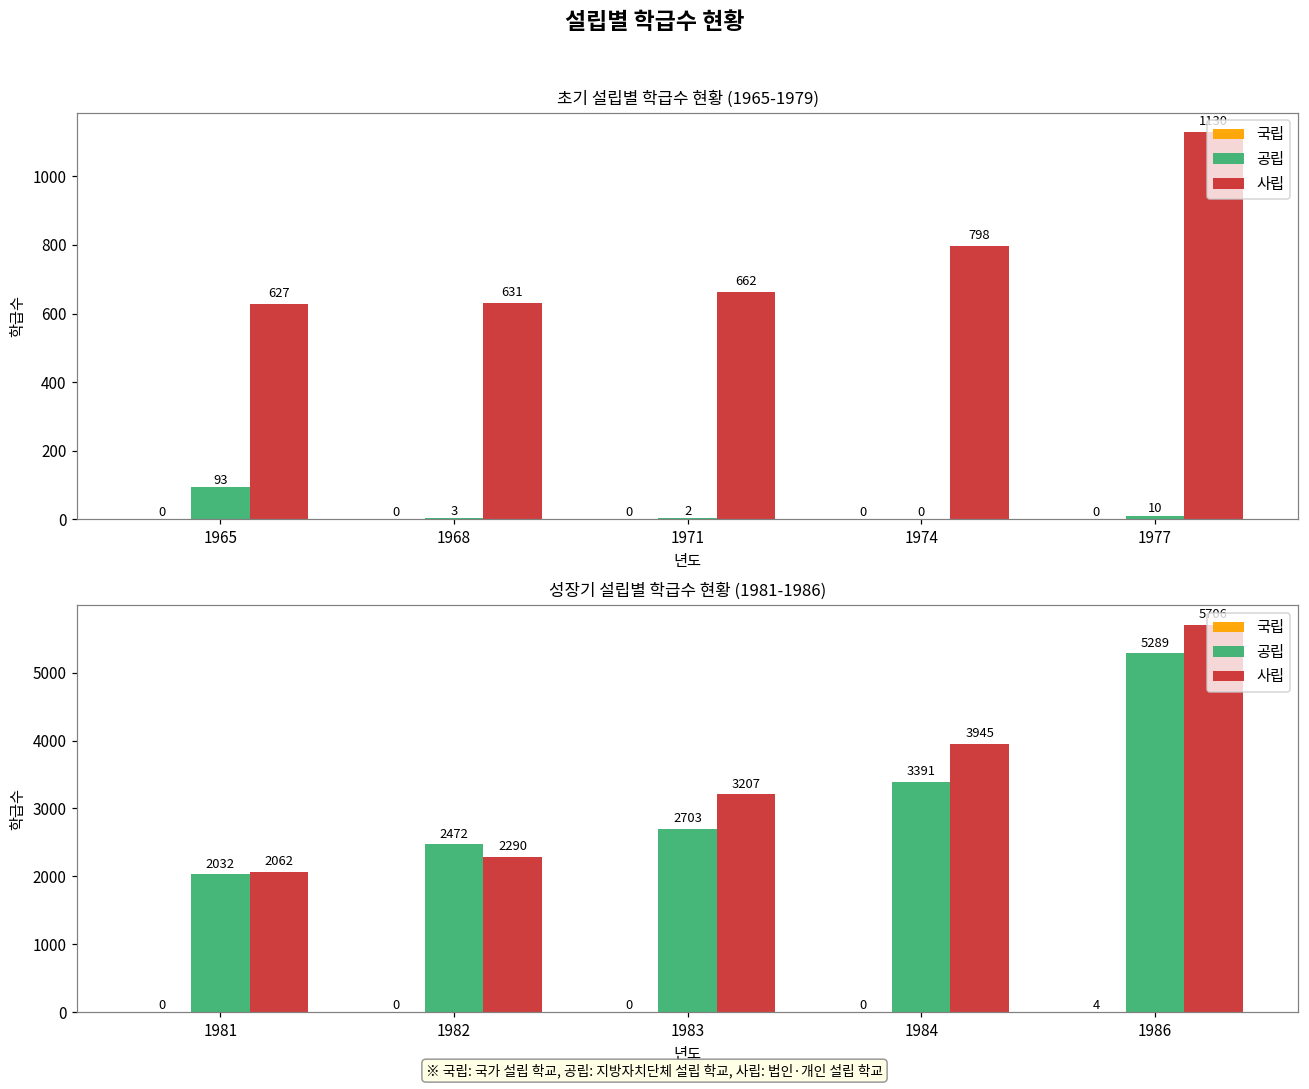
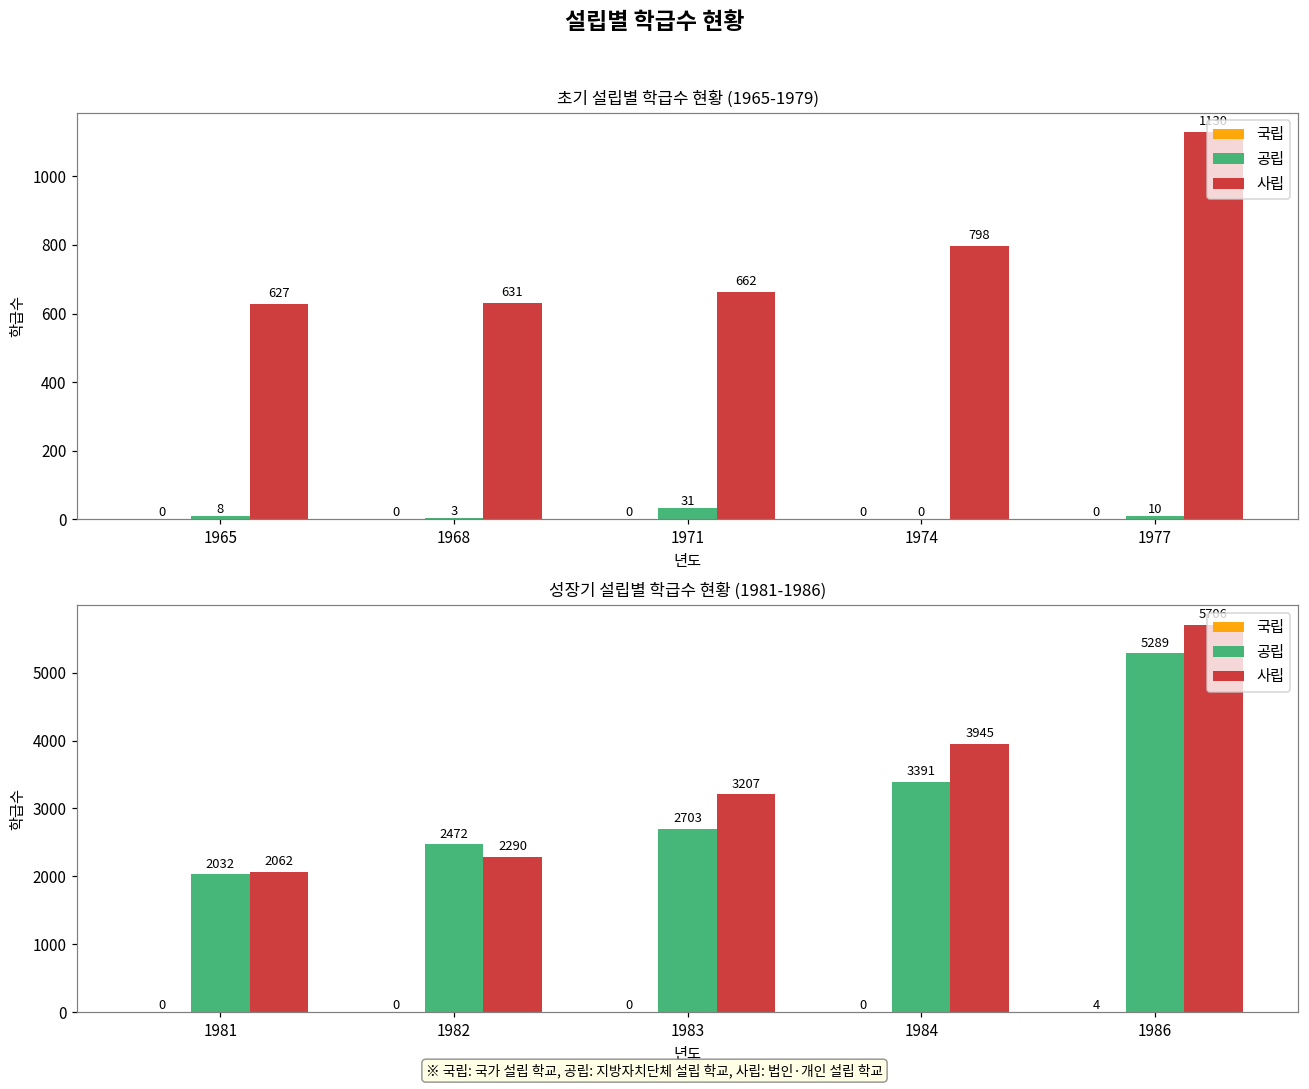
초기 설립별 학급수 현황 (1965-1979), 공립, 1965: 93 -> 8
초기 설립별 학급수 현황 (1965-1979), 공립, 1971: 2 -> 31
